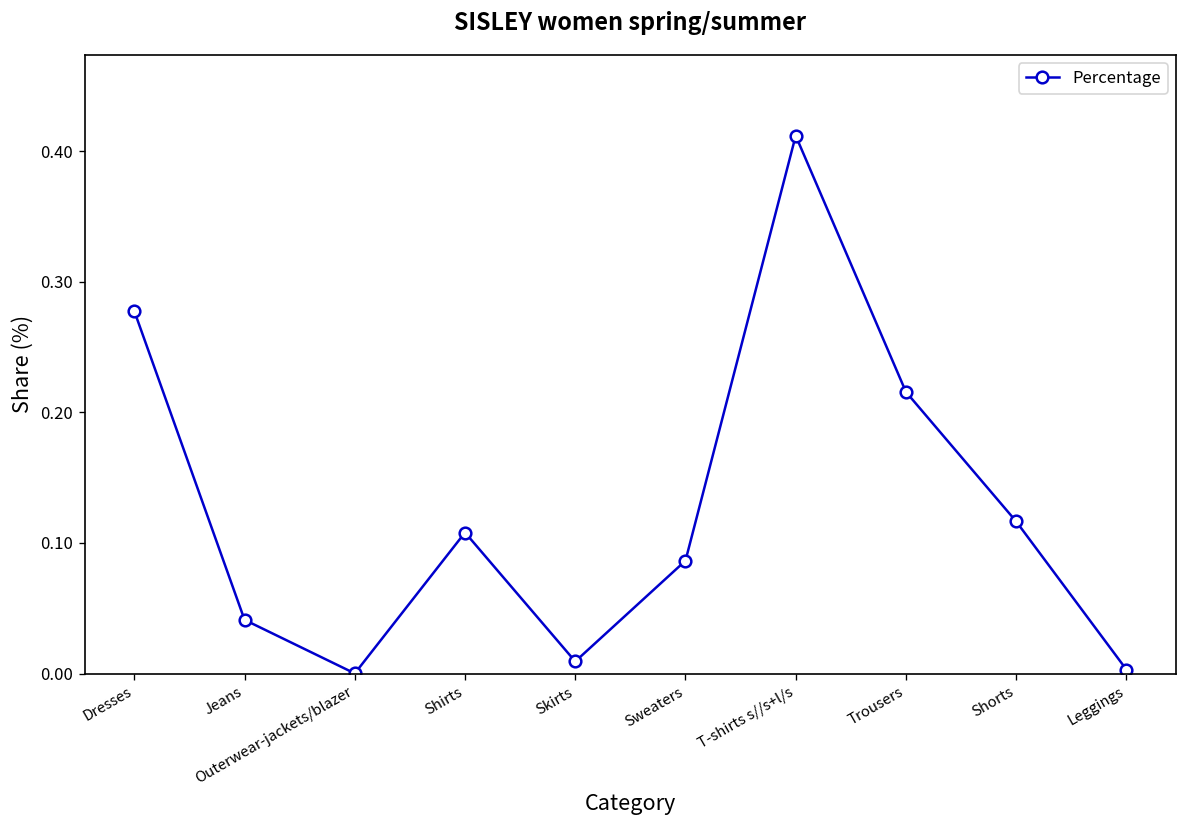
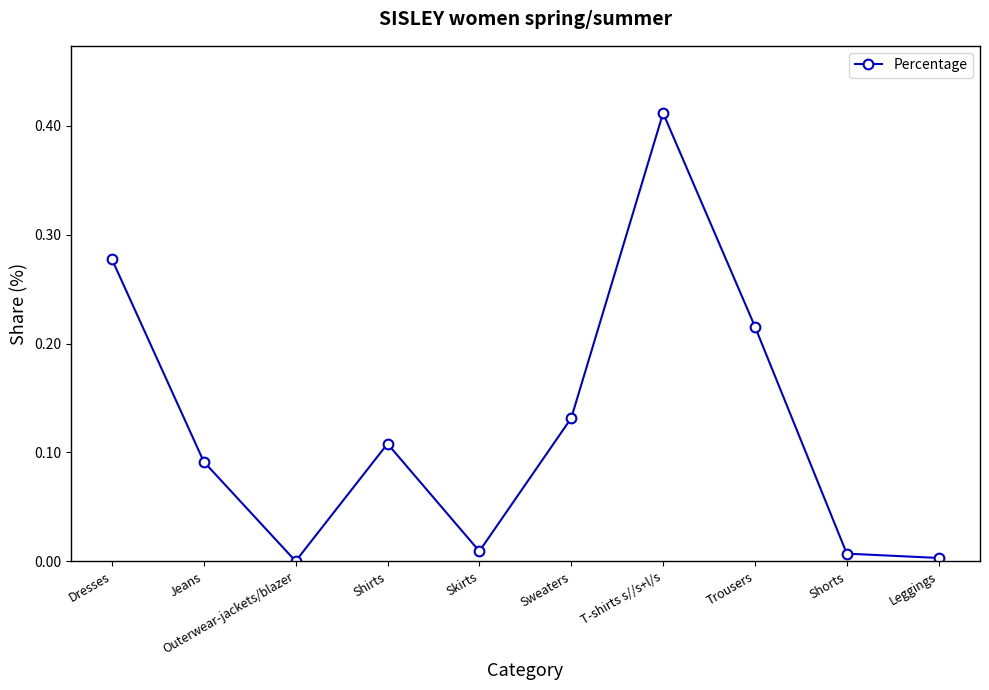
Jeans: 0.041 -> 0.092
Sweaters: 0.086 -> 0.132
Shorts: 0.116 -> 0.007
